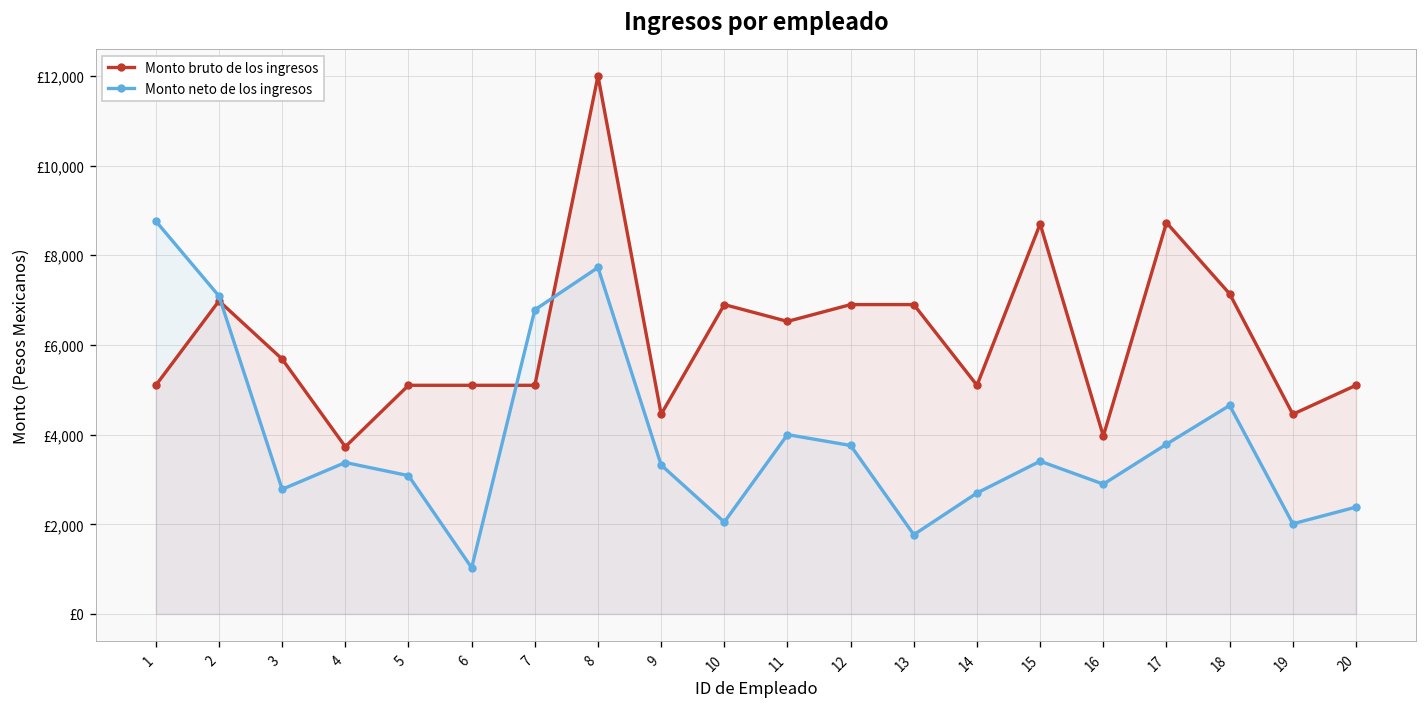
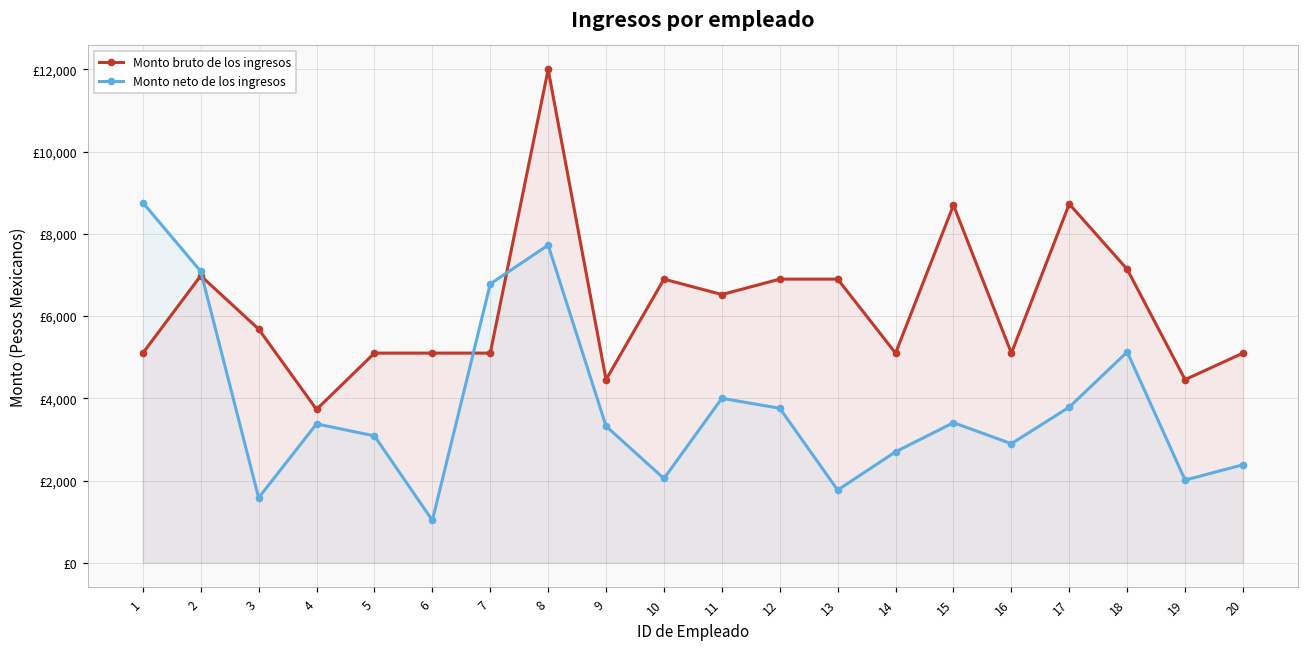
Monto neto de los ingresos, 3: £2,800 -> £1,600
Monto bruto de los ingresos, 16: £4,000 -> £5,100
Monto neto de los ingresos, 18: £4,700 -> £5,100
